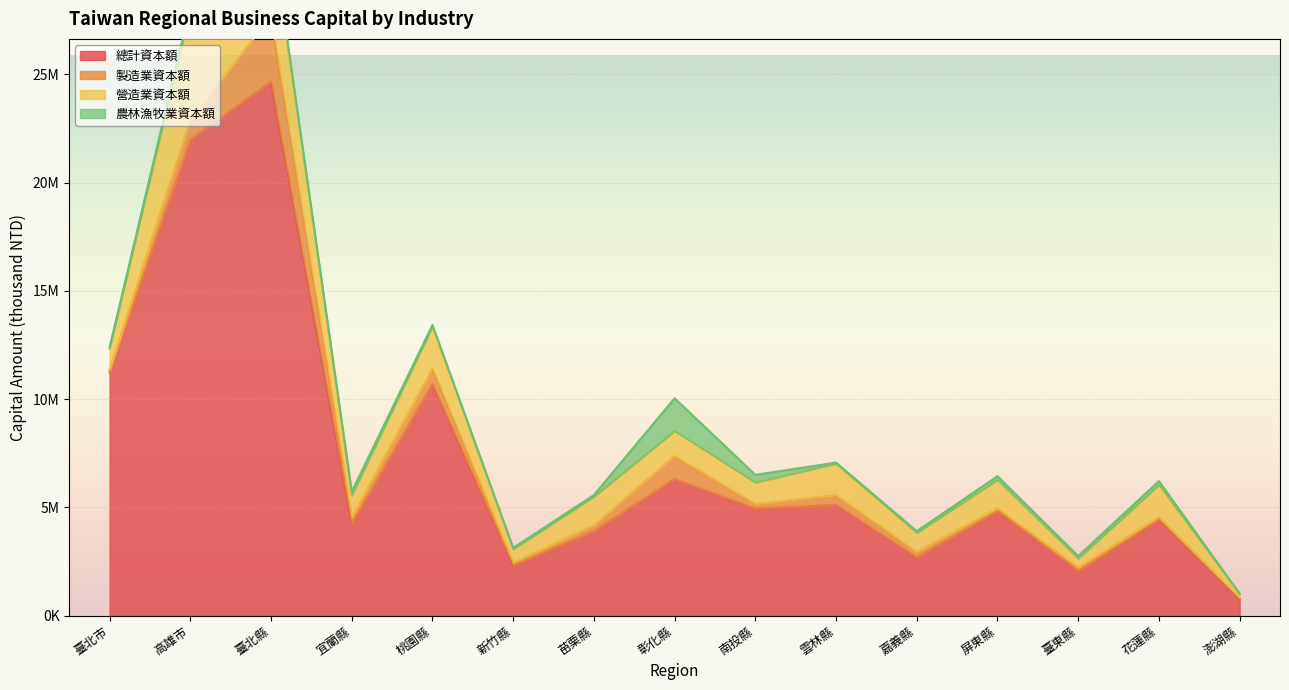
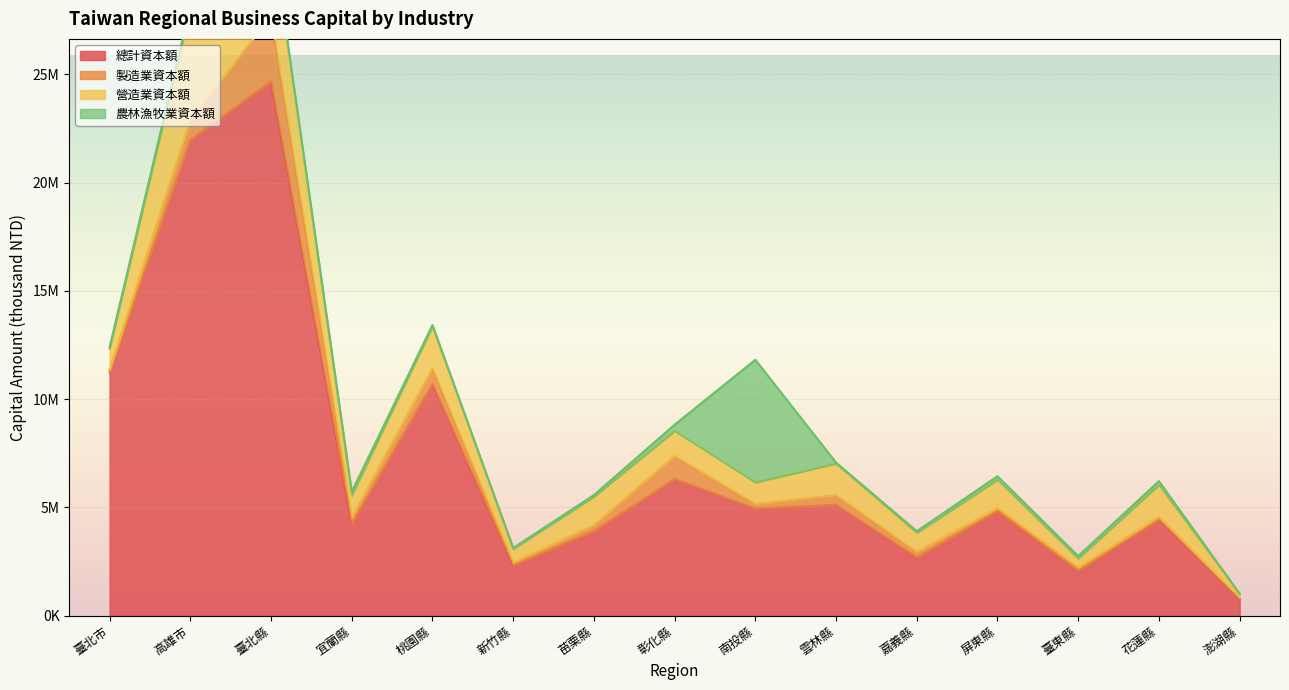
農林漁牧業資本額, 彰化縣: 1500000 -> 300000
農林漁牧業資本額, 南投縣: 400000 -> 5700000
